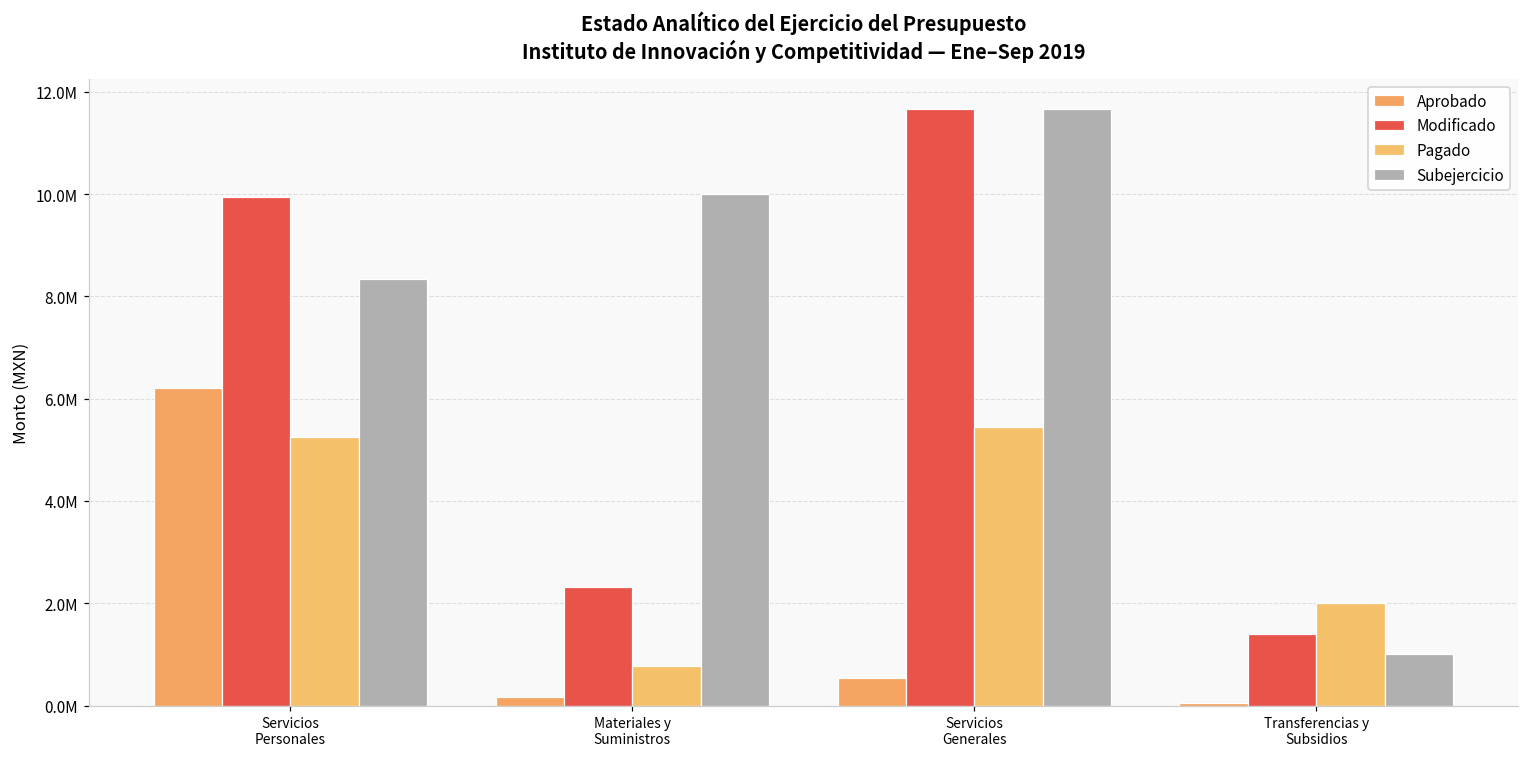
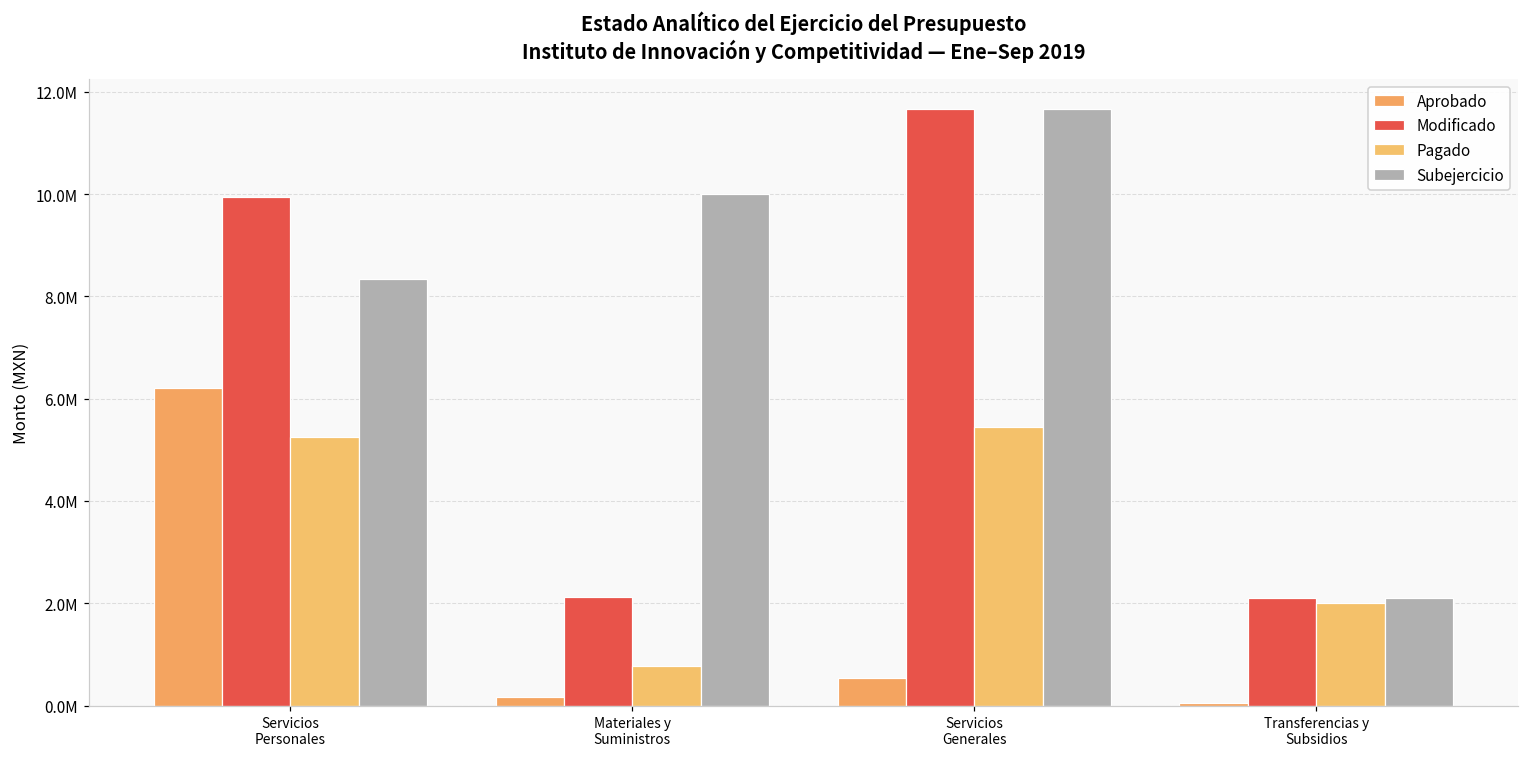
Modificado, Materiales y Suministros: 2300000 -> 2100000
Modificado, Transferencias y Subsidios: 1400000 -> 2100000
Subejercicio, Transferencias y Subsidios: 1000000 -> 2100000
